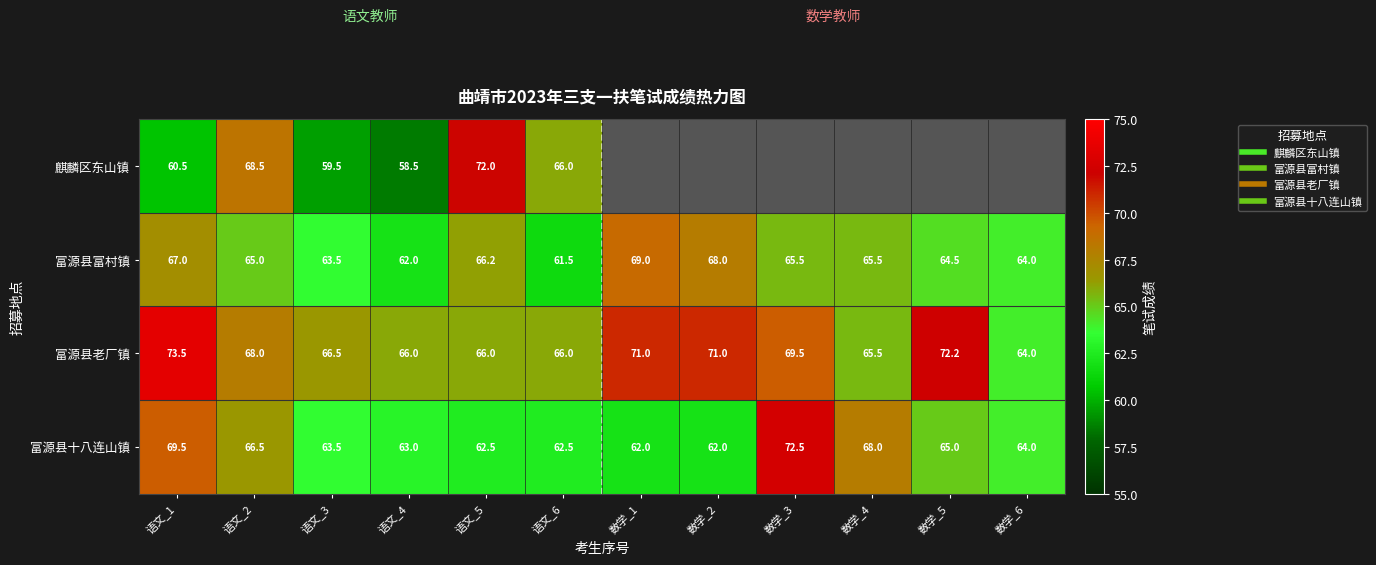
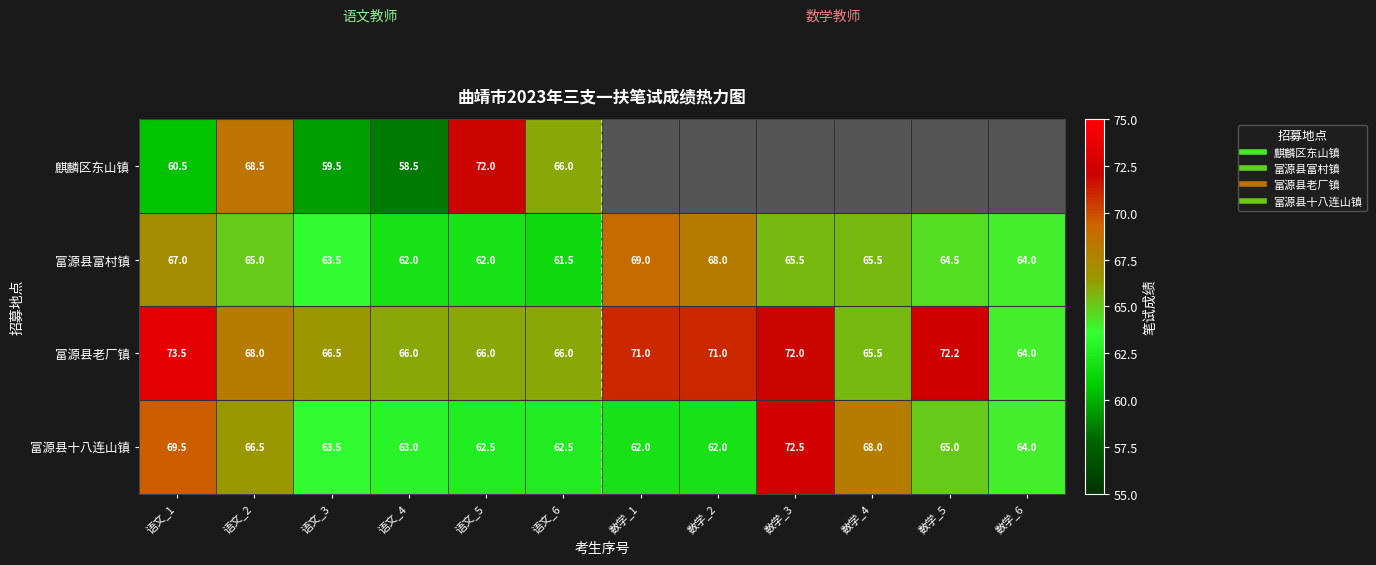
富源县富村镇, 语文_5: 66.2 -> 62.0
富源县老厂镇, 数学_3: 69.5 -> 72.0
